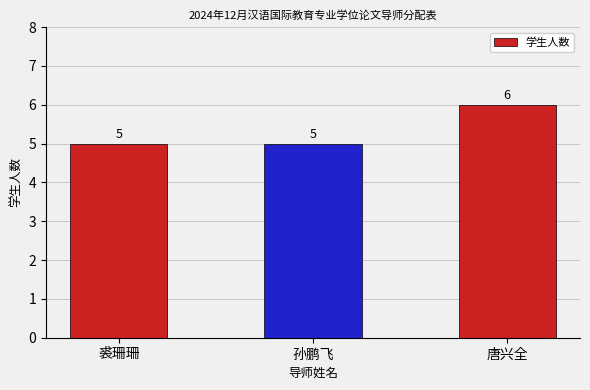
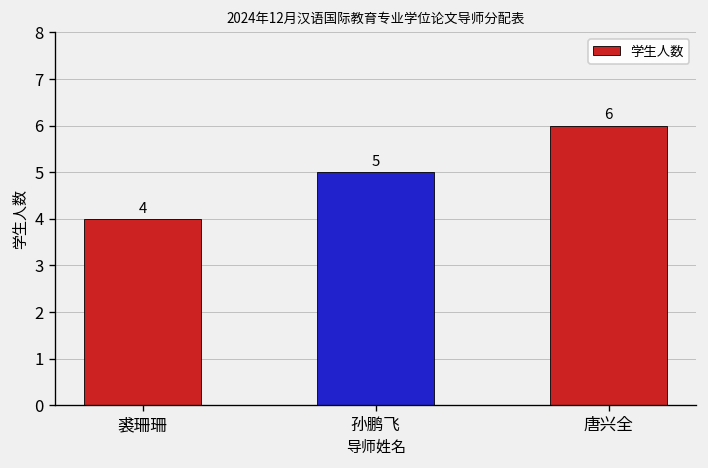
裘珊珊: 5 -> 4
